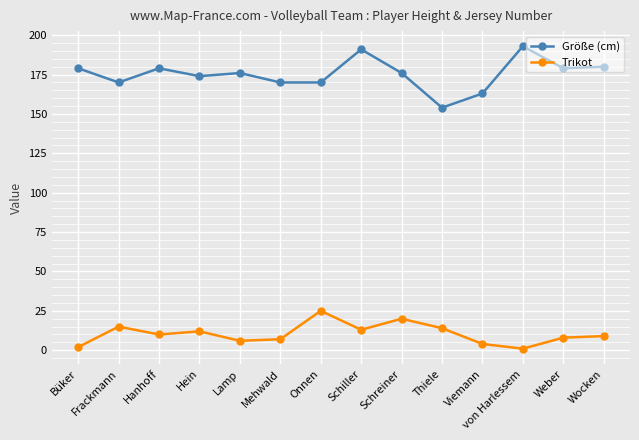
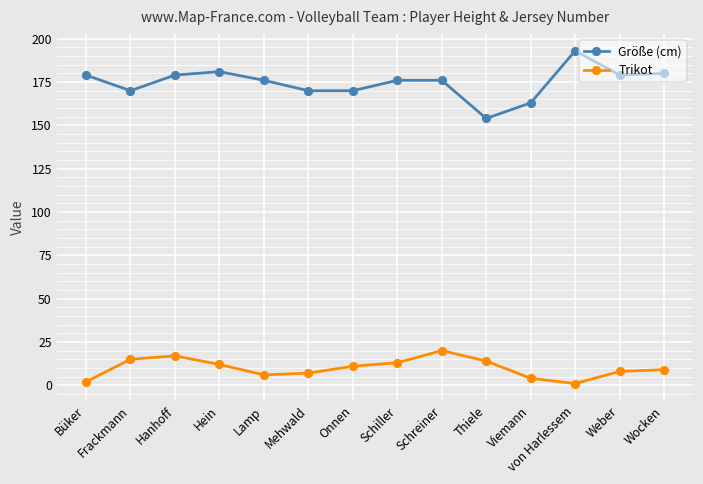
Trikot, Hanhoff: 10 -> 17
Größe (cm), Hein: 174 -> 181
Trikot, Onnen: 25 -> 11
Größe (cm), Schiller: 191 -> 176
